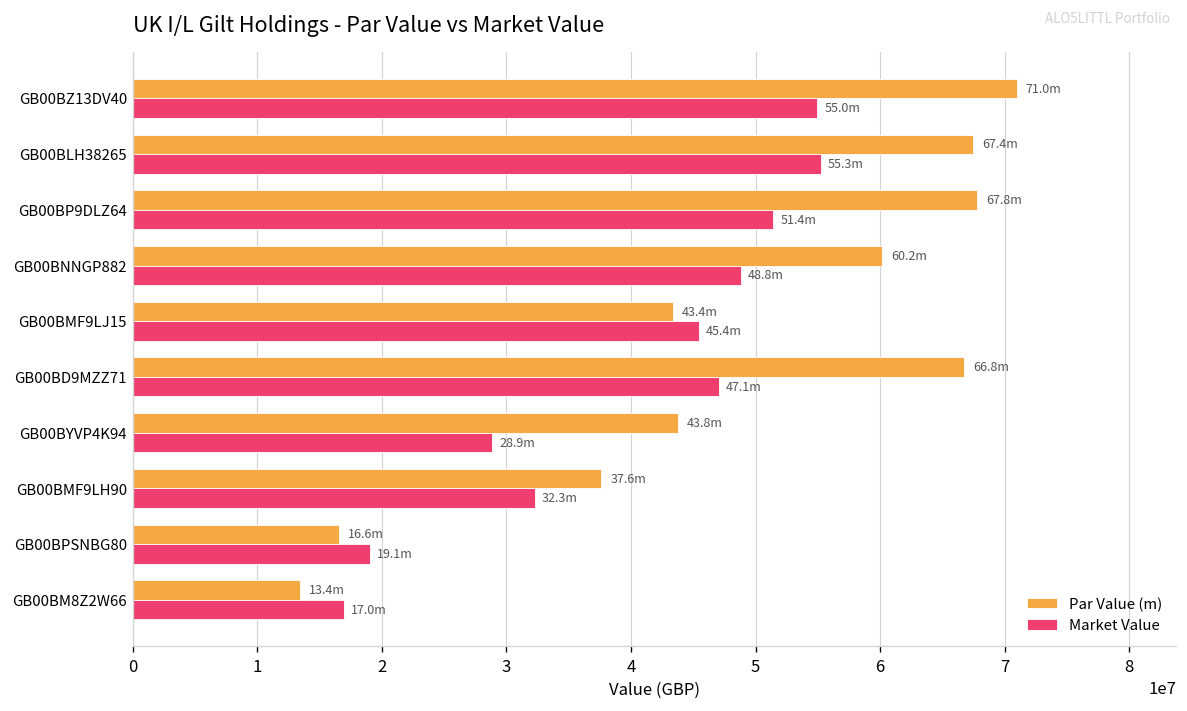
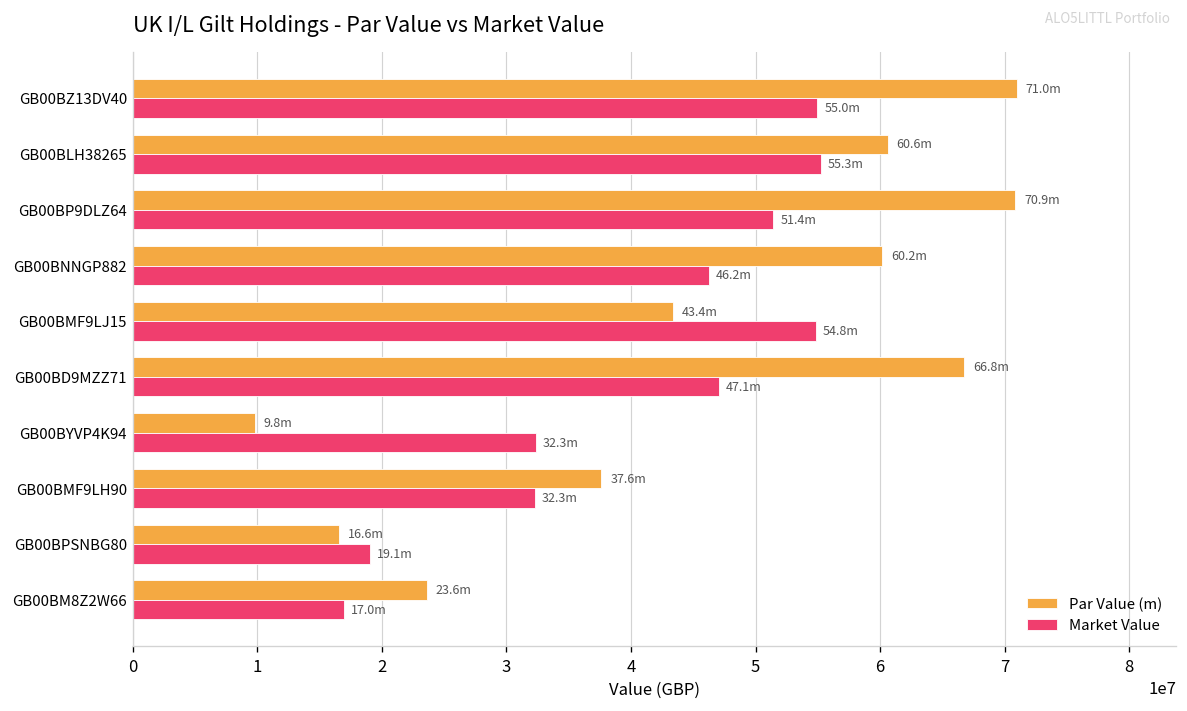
Par Value (m), GB00BLH38265: 67.4m -> 60.6m
Par Value (m), GB00BP9DLZ64: 67.8m -> 70.9m
Market Value, GB00BNNGP882: 48.8m -> 46.2m
Market Value, GB00BMF9LJ15: 45.4m -> 54.8m
Par Value (m), GB00BYVP4K94: 43.8m -> 9.8m
Market Value, GB00BYVP4K94: 28.9m -> 32.3m
Par Value (m), GB00BM8Z2W66: 13.4m -> 23.6m
